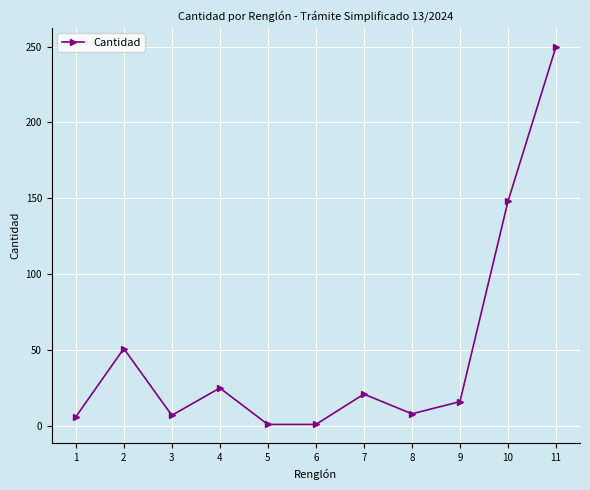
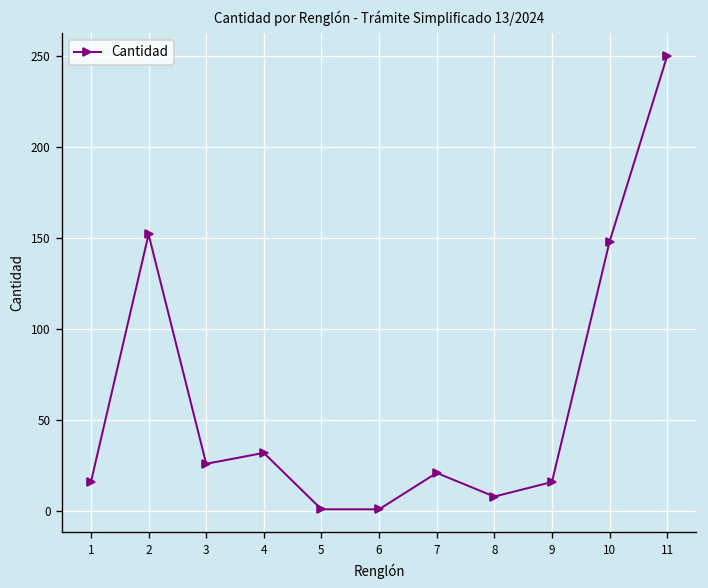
1: 6 -> 16
2: 51 -> 152
3: 7 -> 26
4: 25 -> 32
